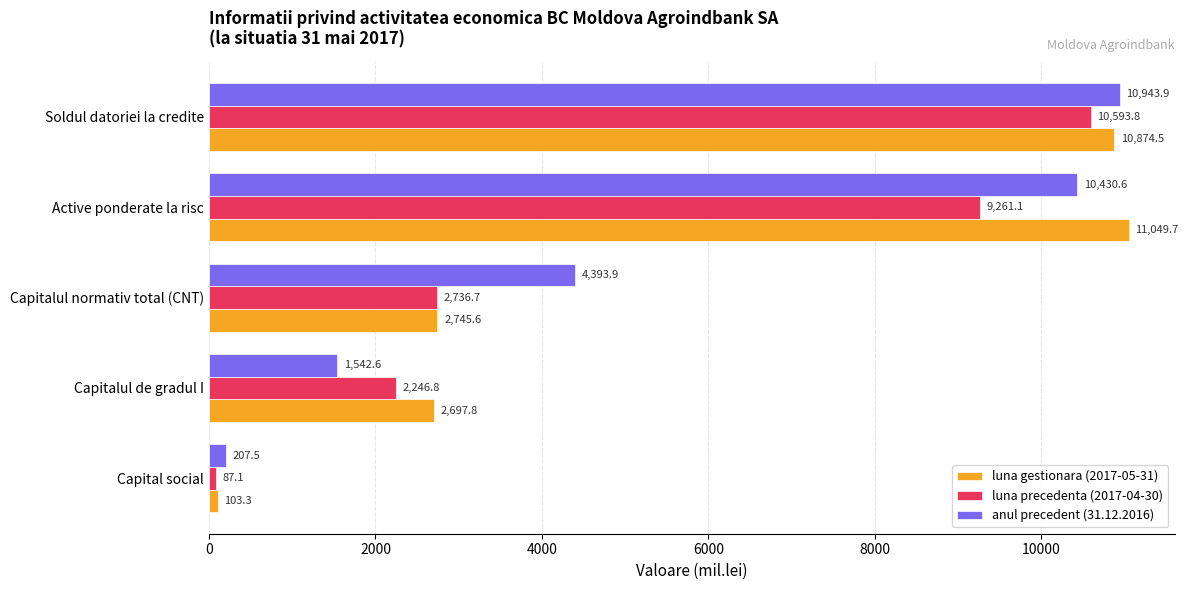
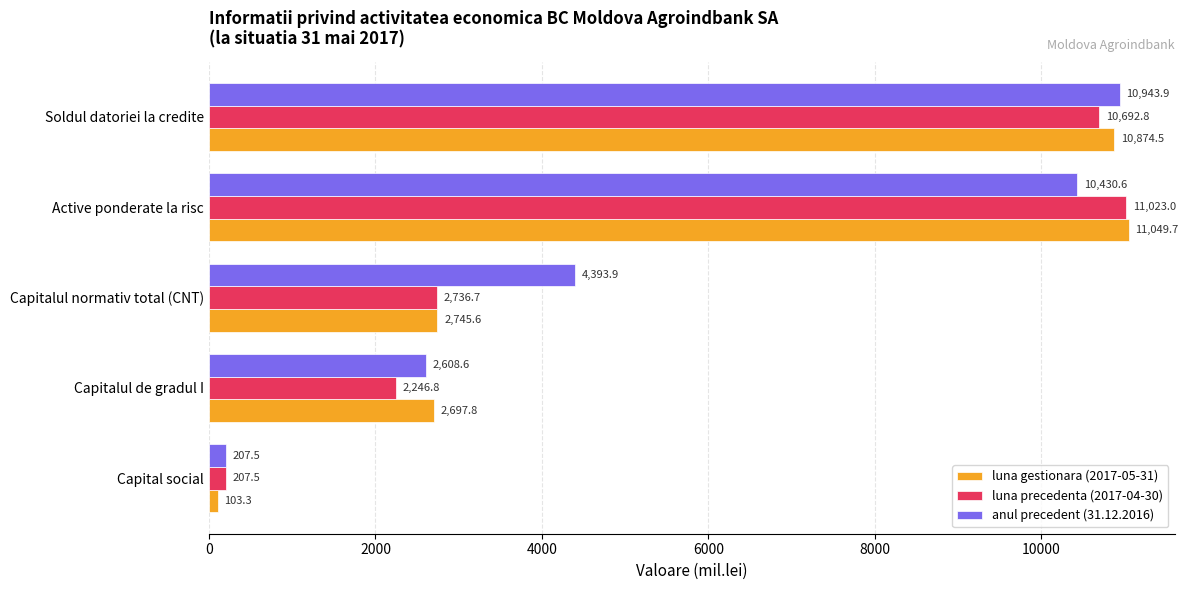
luna precedenta (2017-04-30), Soldul datoriei la credite: 10,593.8 -> 10,692.8
luna precedenta (2017-04-30), Active ponderate la risc: 9,261.1 -> 11,023.0
anul precedent (31.12.2016), Capitalul de gradul I: 1,542.6 -> 2,608.6
luna precedenta (2017-04-30), Capital social: 87.1 -> 207.5
